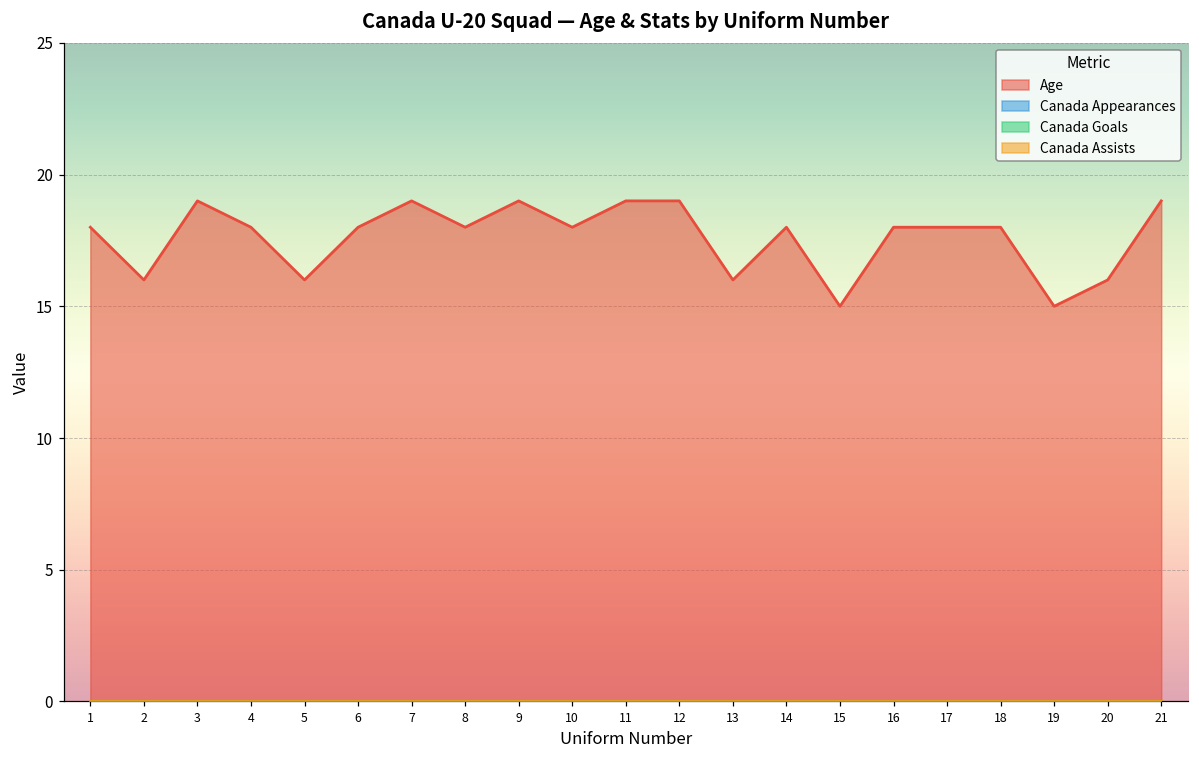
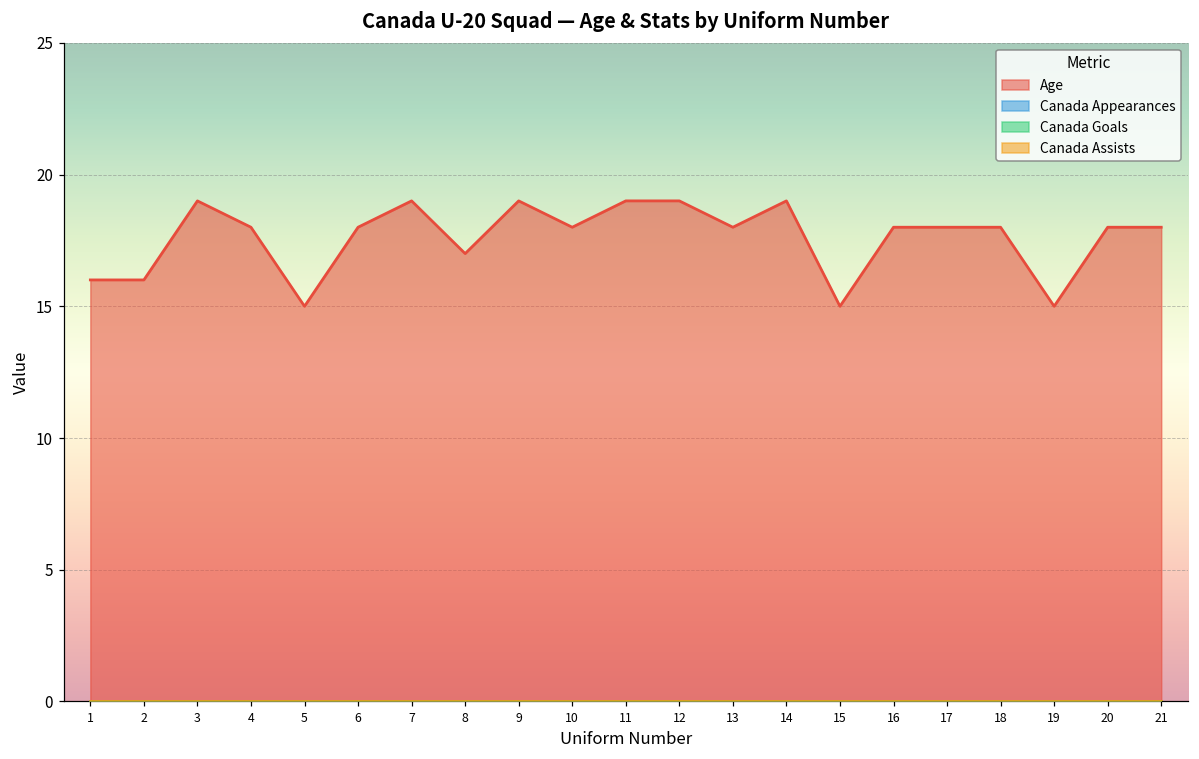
Age, 1: 18 -> 16
Age, 5: 16 -> 15
Age, 8: 18 -> 17
Age, 13: 16 -> 18
Age, 14: 18 -> 19
Age, 20: 16 -> 18
Age, 21: 19 -> 18
